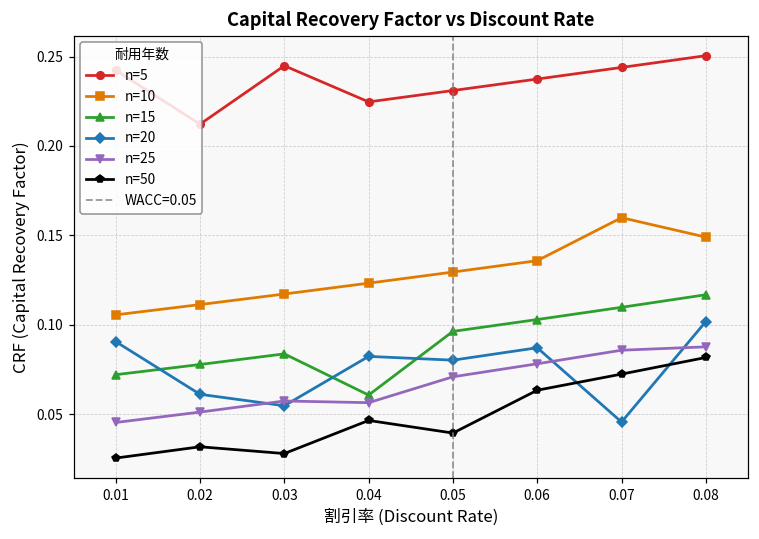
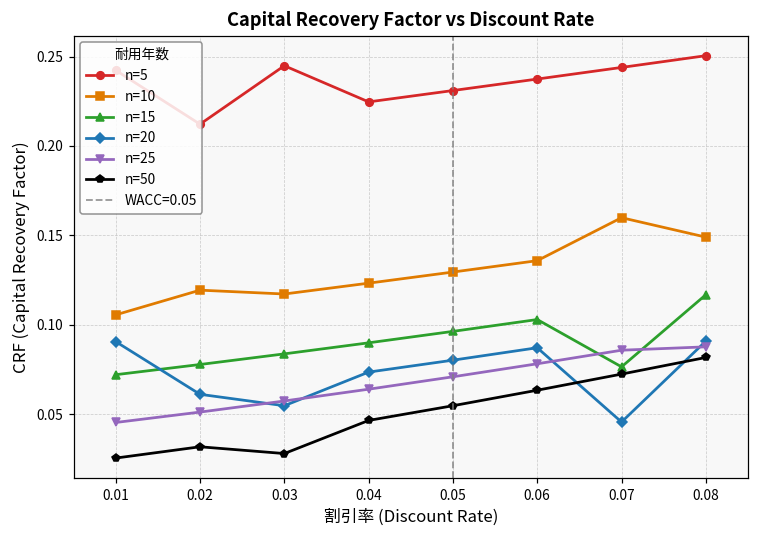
n=10, 0.02: 0.111 -> 0.119
n=15, 0.04: 0.061 -> 0.090
n=20, 0.04: 0.082 -> 0.074
n=25, 0.04: 0.056 -> 0.064
n=50, 0.05: 0.040 -> 0.055
n=15, 0.07: 0.110 -> 0.077
n=20, 0.08: 0.102 -> 0.091
